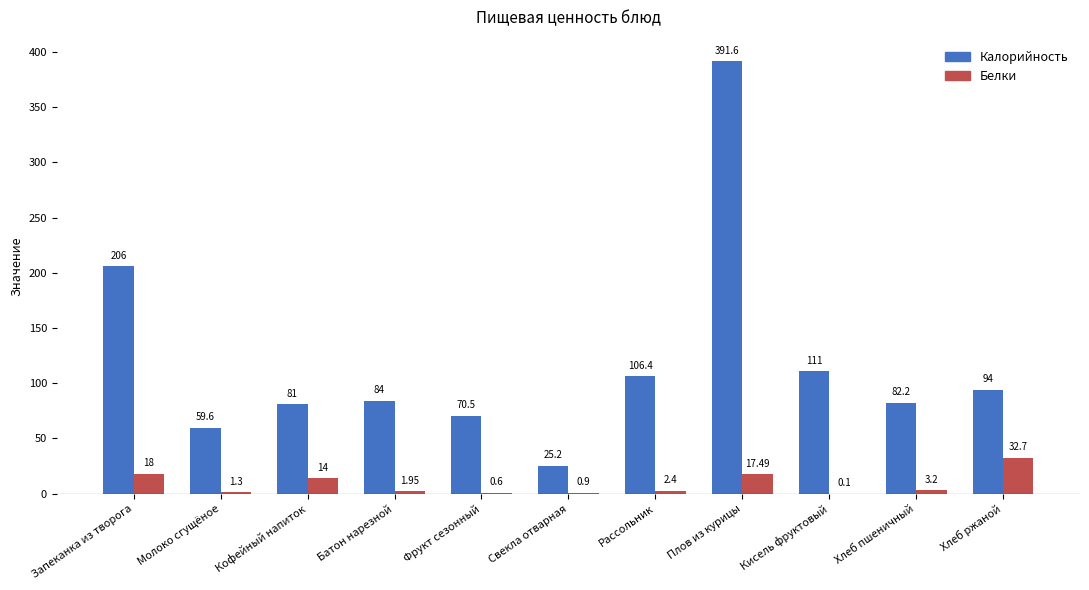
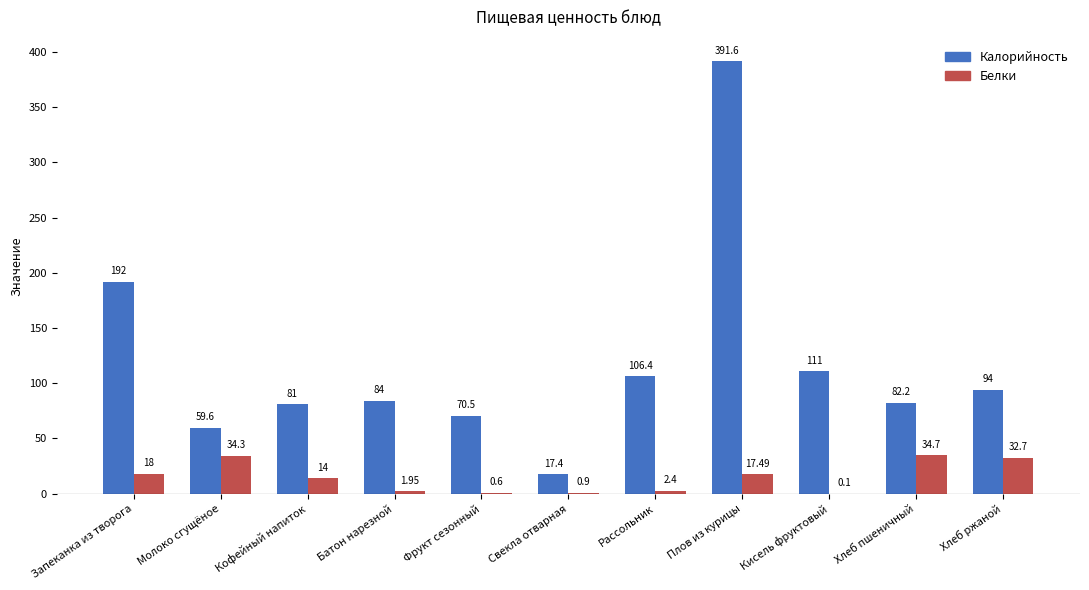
Калорийность, Запеканка из творога: 206 -> 192
Белки, Молоко сгущёное: 1.3 -> 34.3
Калорийность, Свекла отварная: 25.2 -> 17.4
Белки, Хлеб пшеничный: 3.2 -> 34.7
